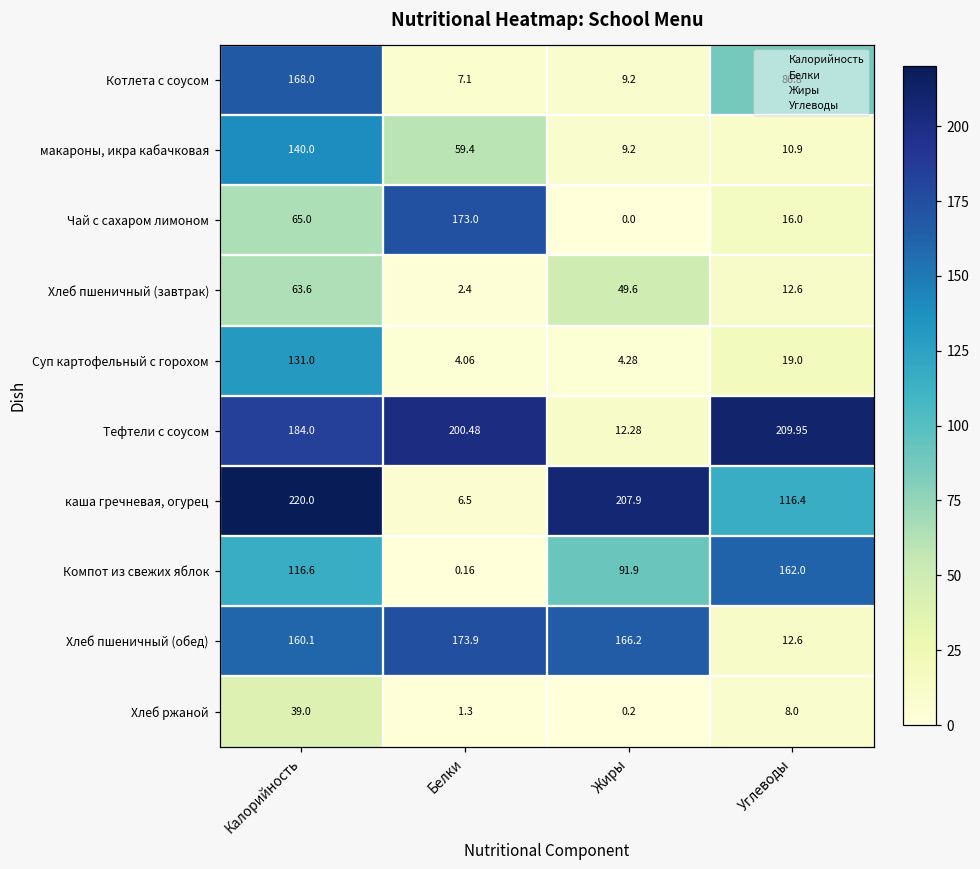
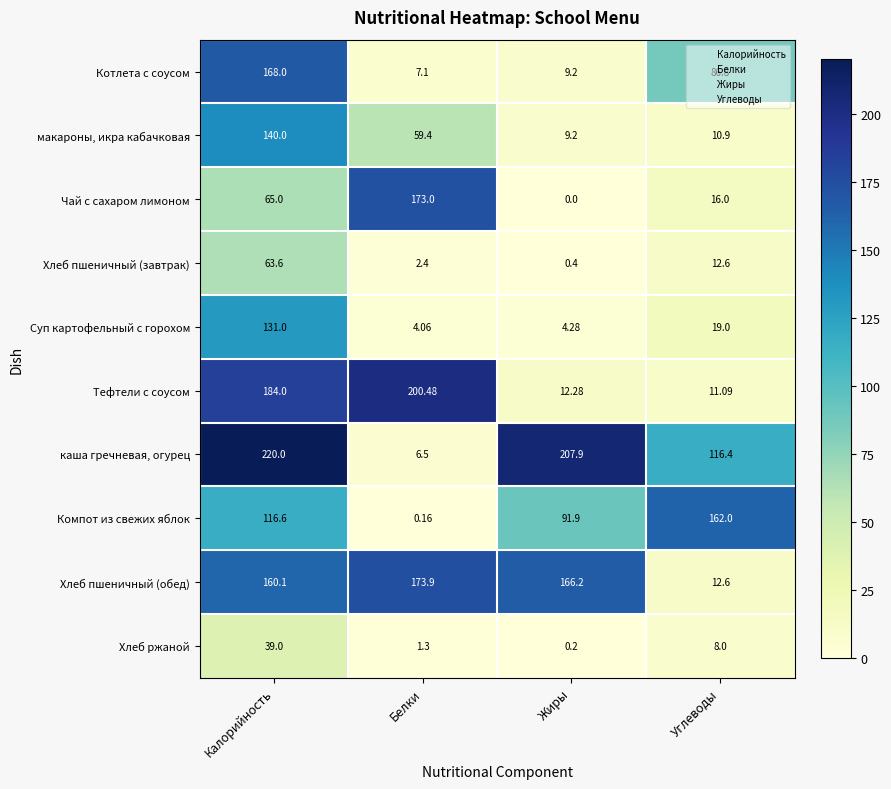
Хлеб пшеничный (завтрак), Жиры: 49.6 -> 0.4
Тефтели с соусом, Углеводы: 209.95 -> 11.09
